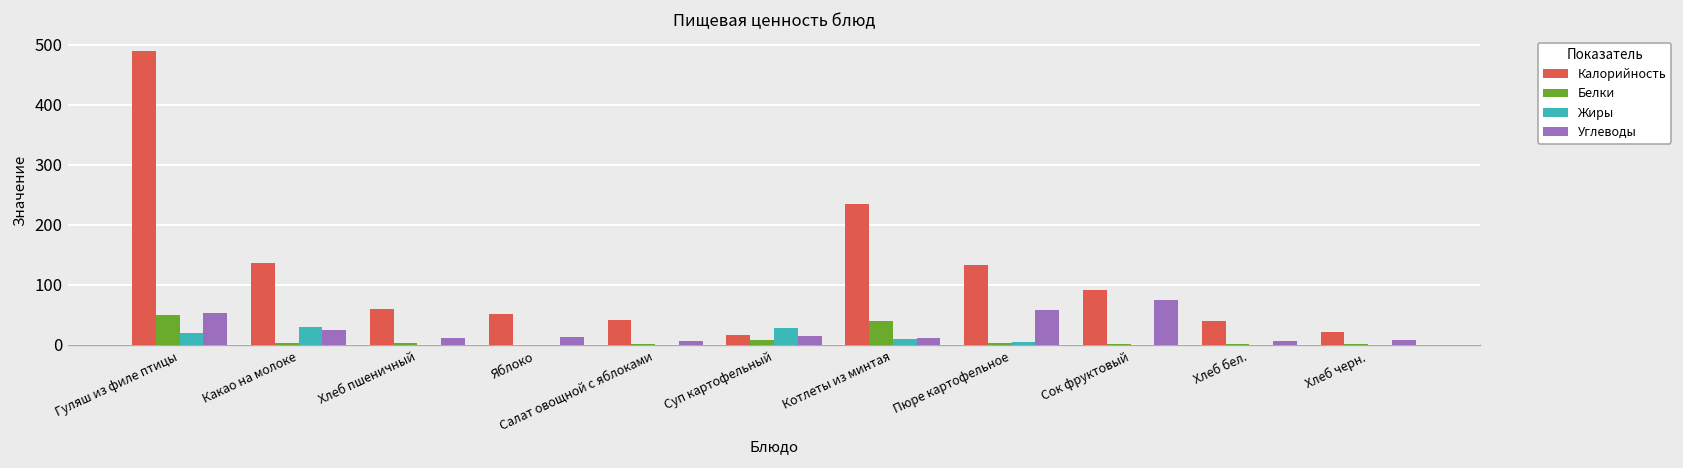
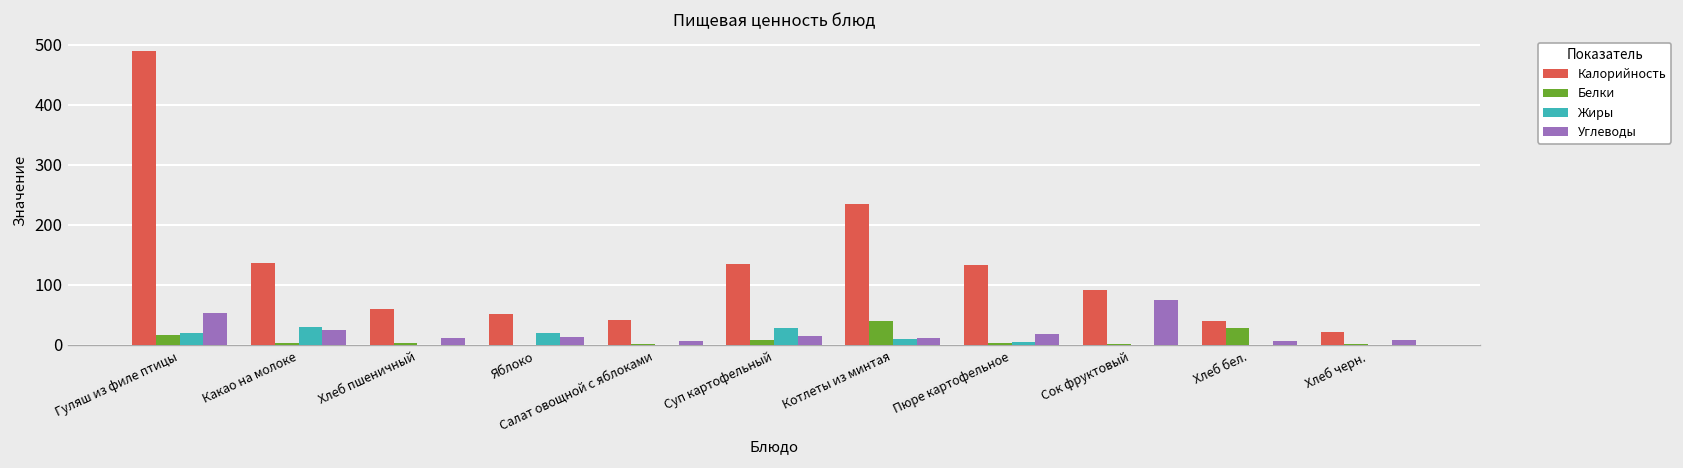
Белки, Гуляш из филе птицы: 50 -> 20
Жиры, Яблоко: 0 -> 20
Калорийность, Суп картофельный: 20 -> 140
Углеводы, Пюре картофельное: 60 -> 20
Белки, Хлеб бел.: 0 -> 30
